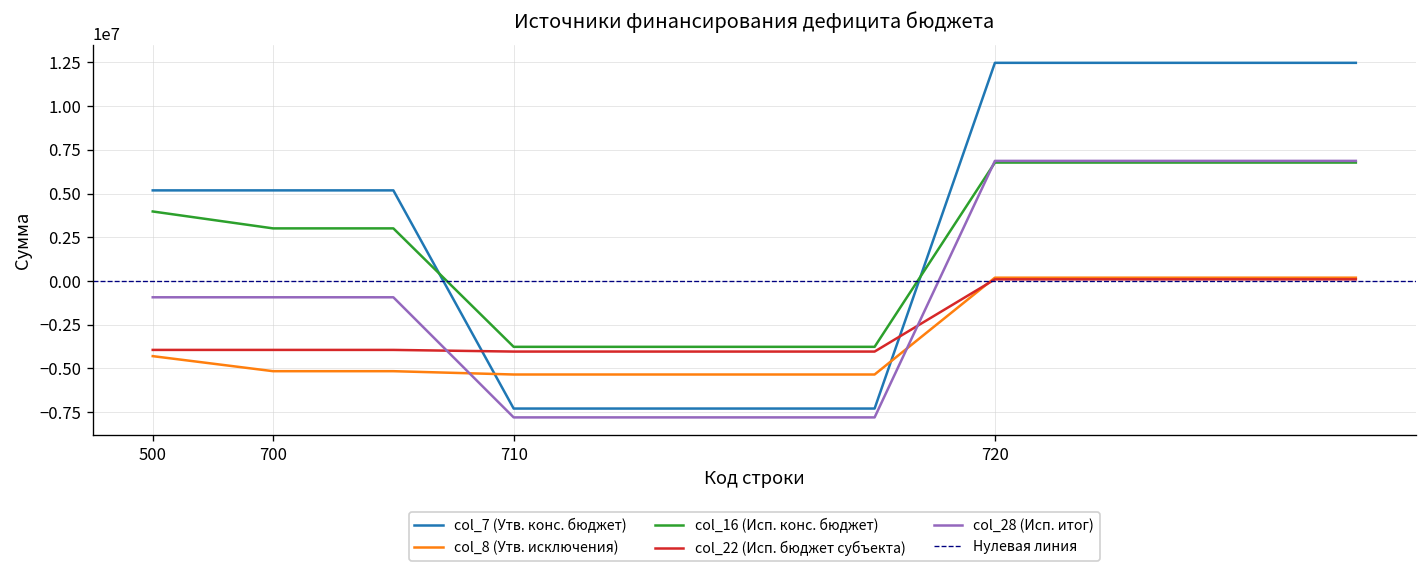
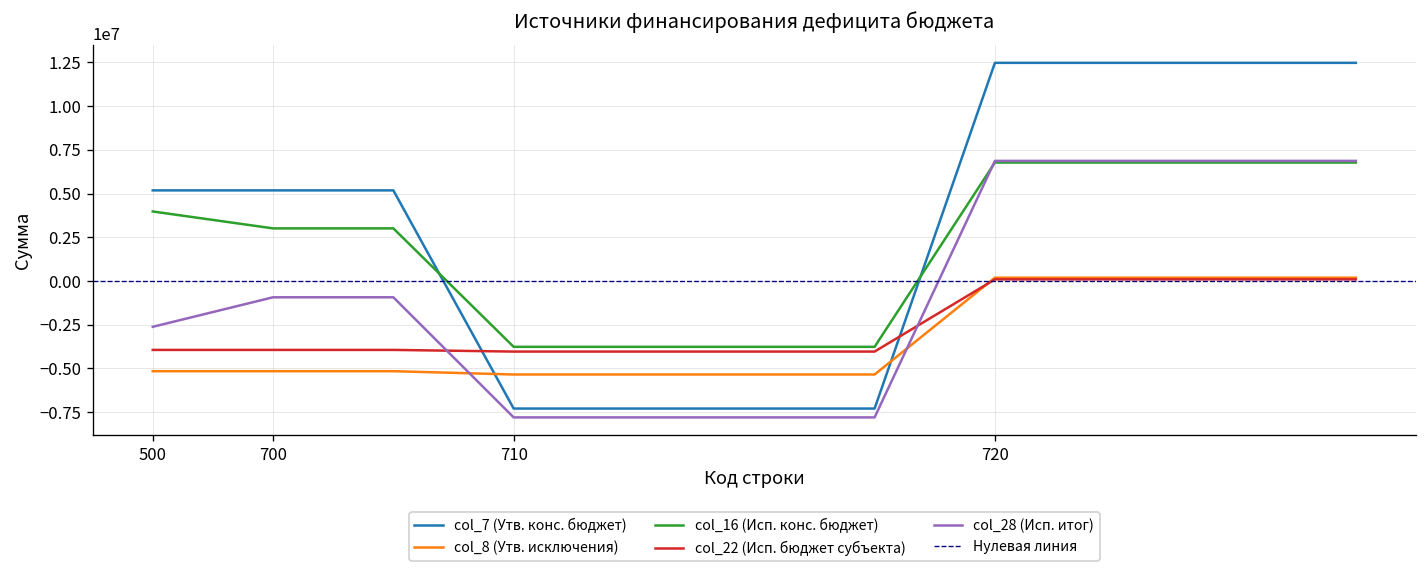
col_8 (Утв. исключения), 500: -4300000 -> -5200000
col_28 (Исп. итог), 500: -900000 -> -2600000
